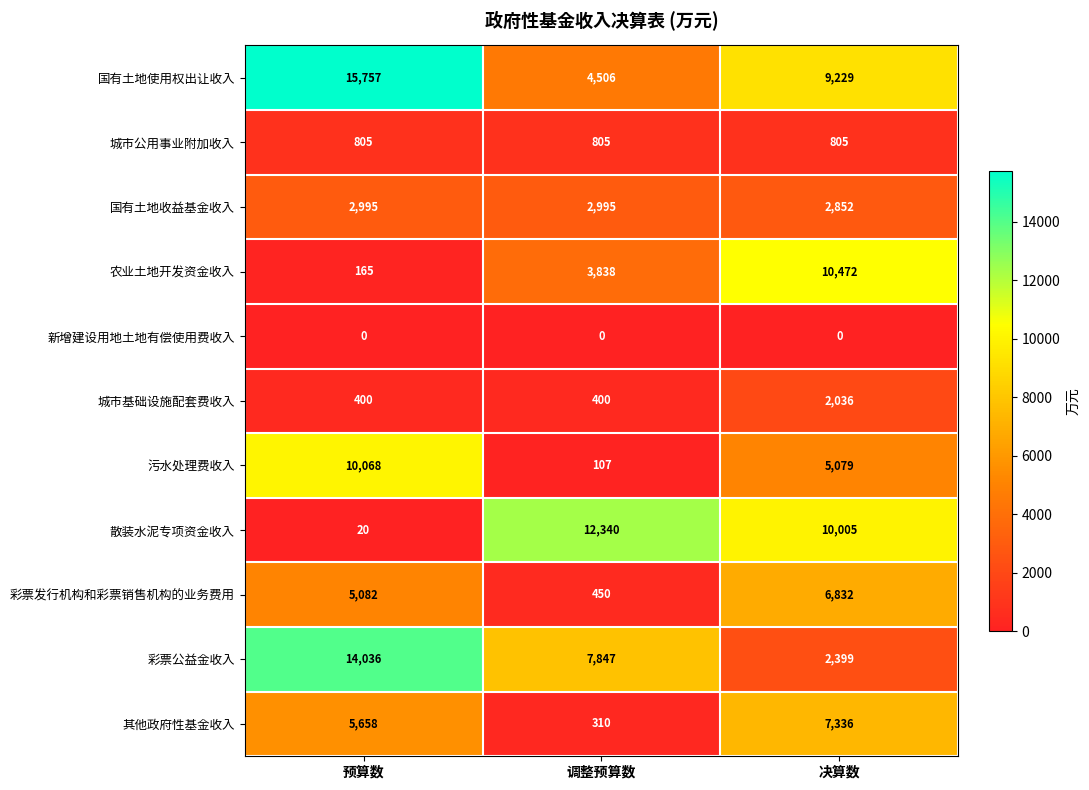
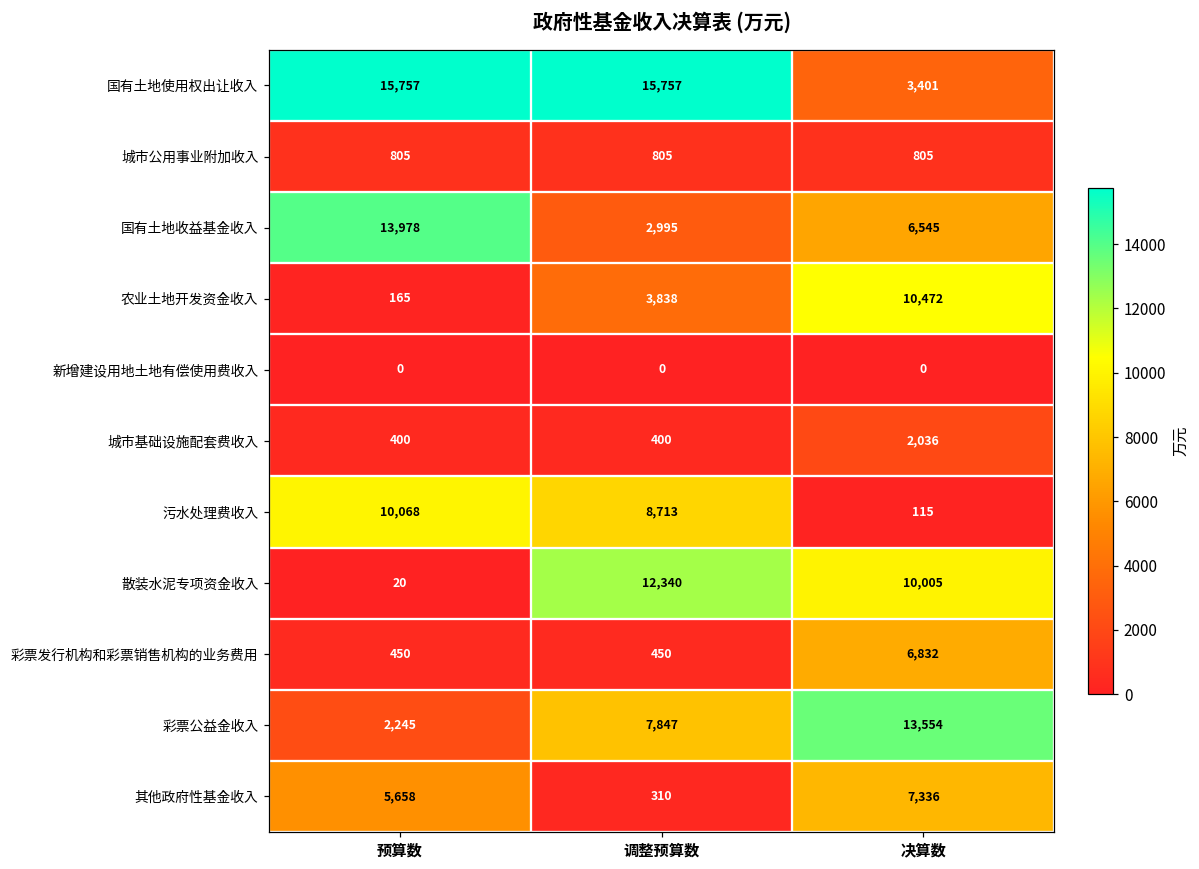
国有土地使用权出让收入, 调整预算数: 4,506 -> 15,757
国有土地使用权出让收入, 决算数: 9,229 -> 3,401
国有土地收益基金收入, 预算数: 2,995 -> 13,978
国有土地收益基金收入, 决算数: 2,852 -> 6,545
污水处理费收入, 调整预算数: 107 -> 8,713
污水处理费收入, 决算数: 5,079 -> 115
彩票发行机构和彩票销售机构的业务费用, 预算数: 5,082 -> 450
彩票公益金收入, 预算数: 14,036 -> 2,245
彩票公益金收入, 决算数: 2,399 -> 13,554
